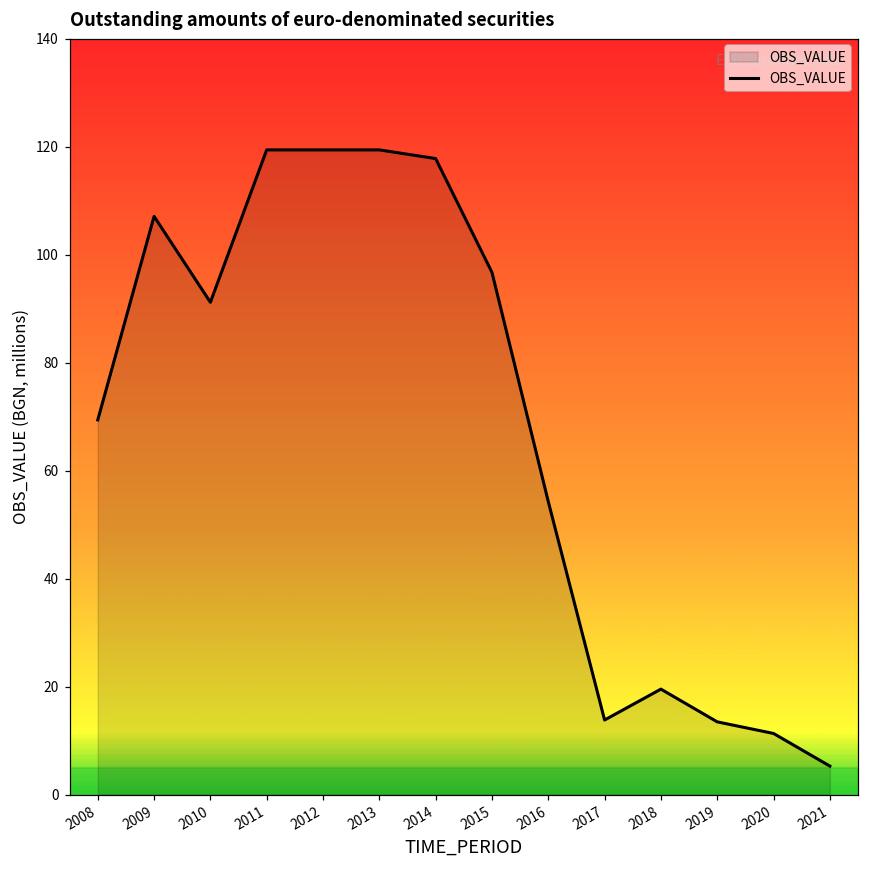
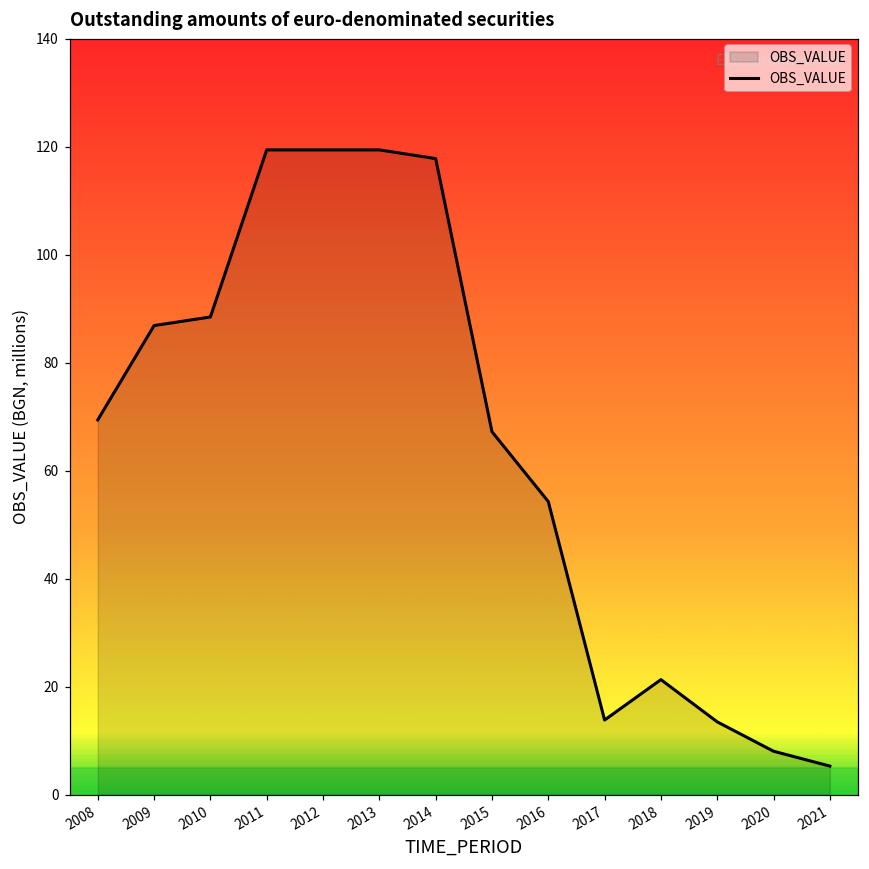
2009: 107 -> 87
2010: 91 -> 88
2015: 97 -> 67
2018: 20 -> 21
2020: 11 -> 8
